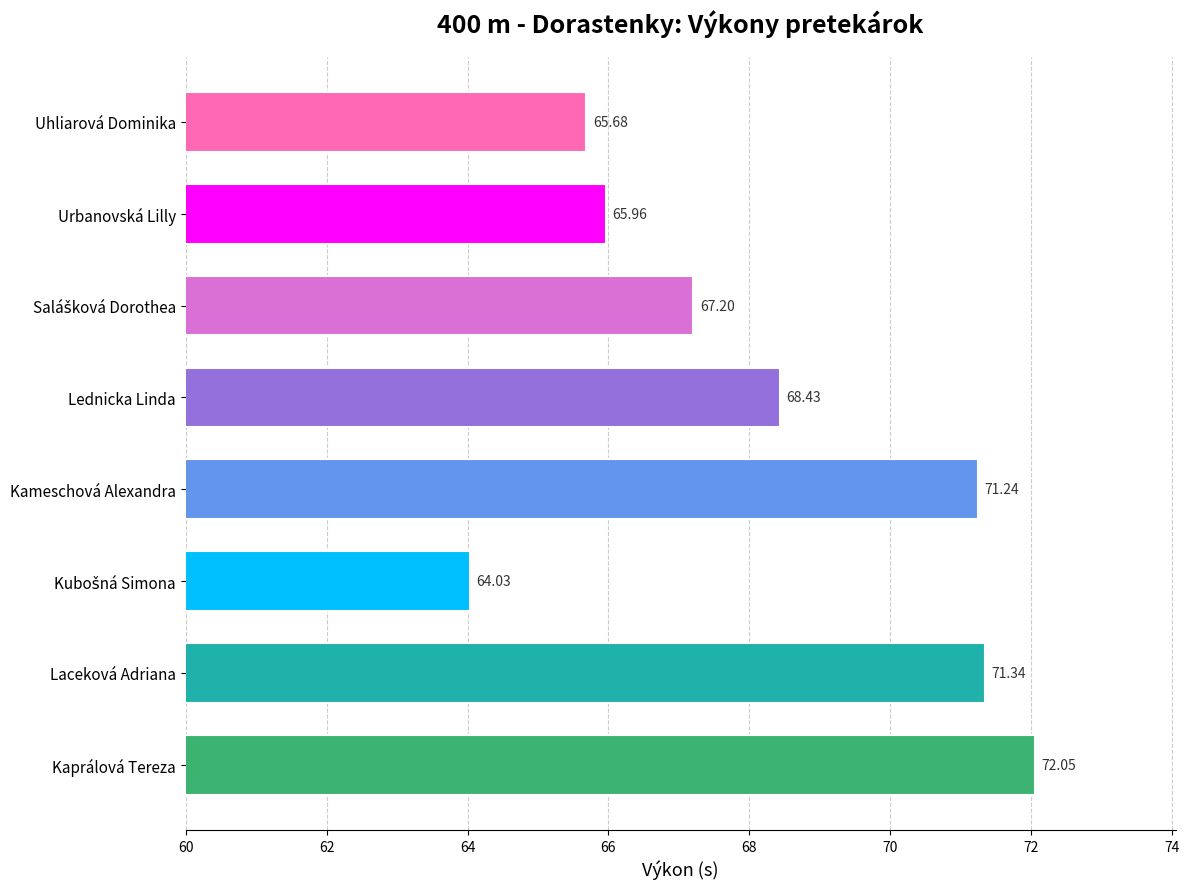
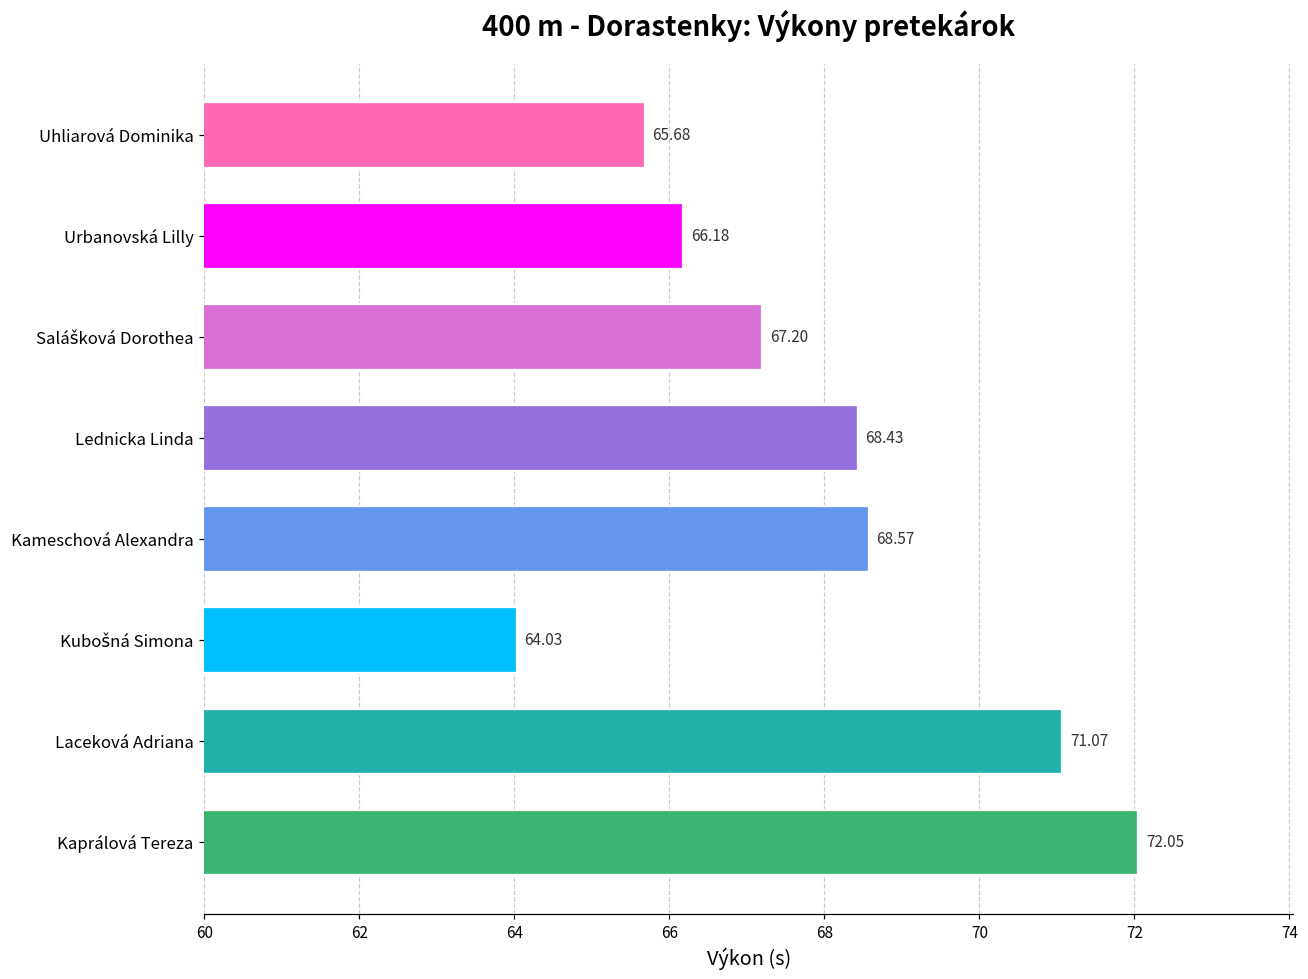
Urbanovská Lilly: 65.96 -> 66.18
Kameschová Alexandra: 71.24 -> 68.57
Laceková Adriana: 71.34 -> 71.07
